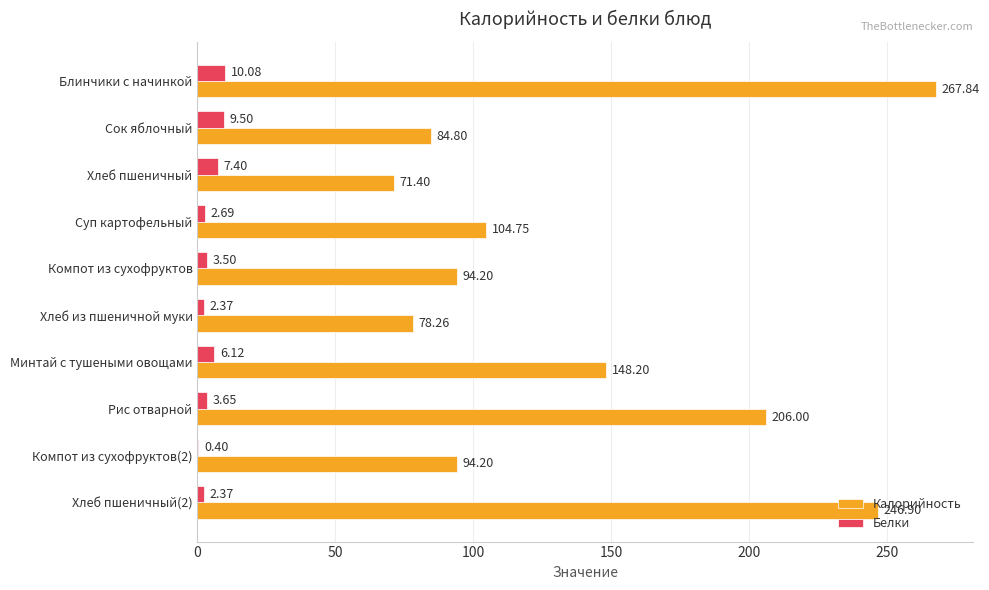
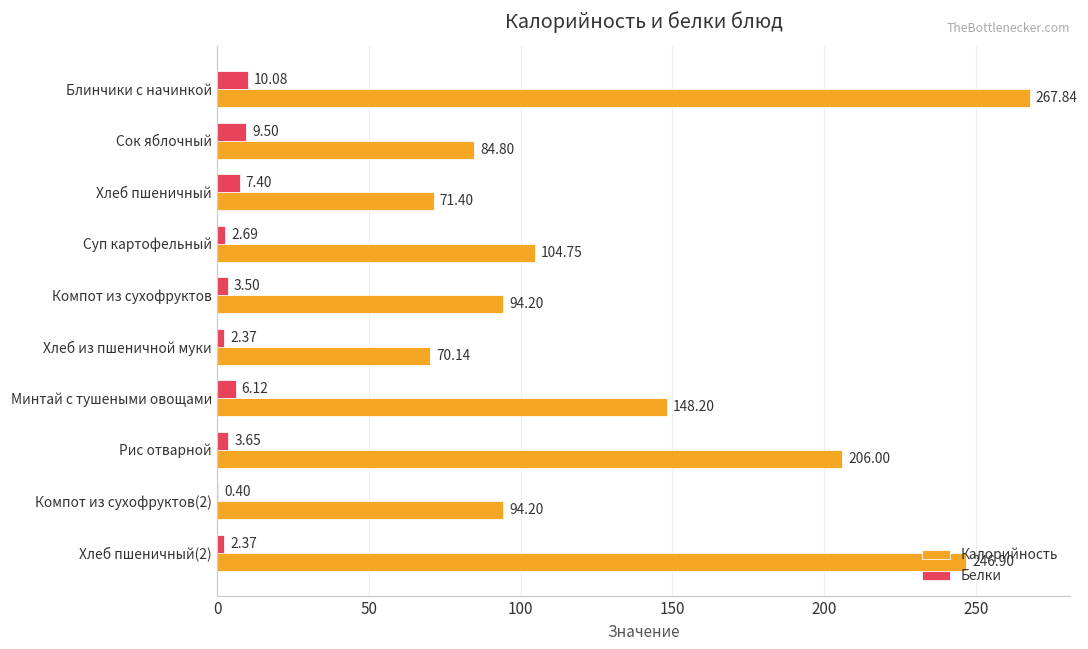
Калорийность, Хлеб из пшеничной муки: 78.26 -> 70.14
